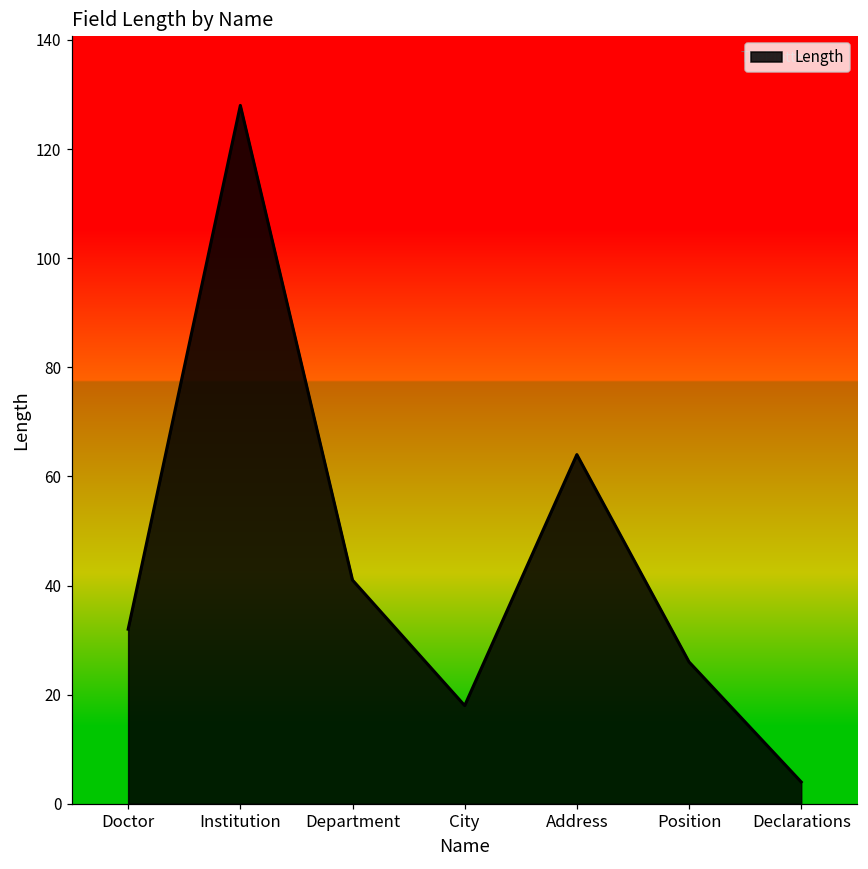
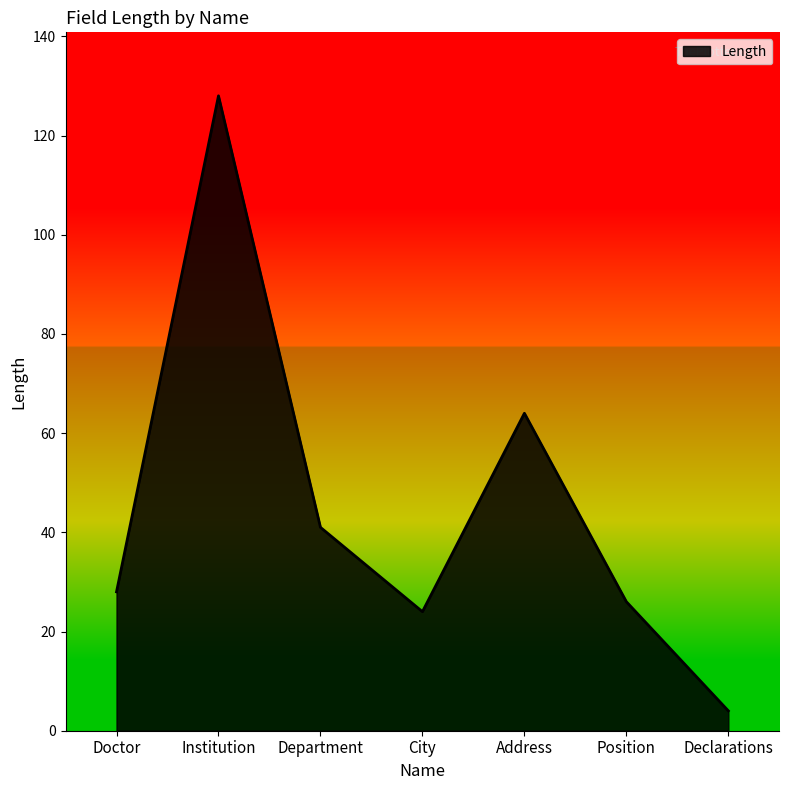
Doctor: 32 -> 28
City: 18 -> 24
